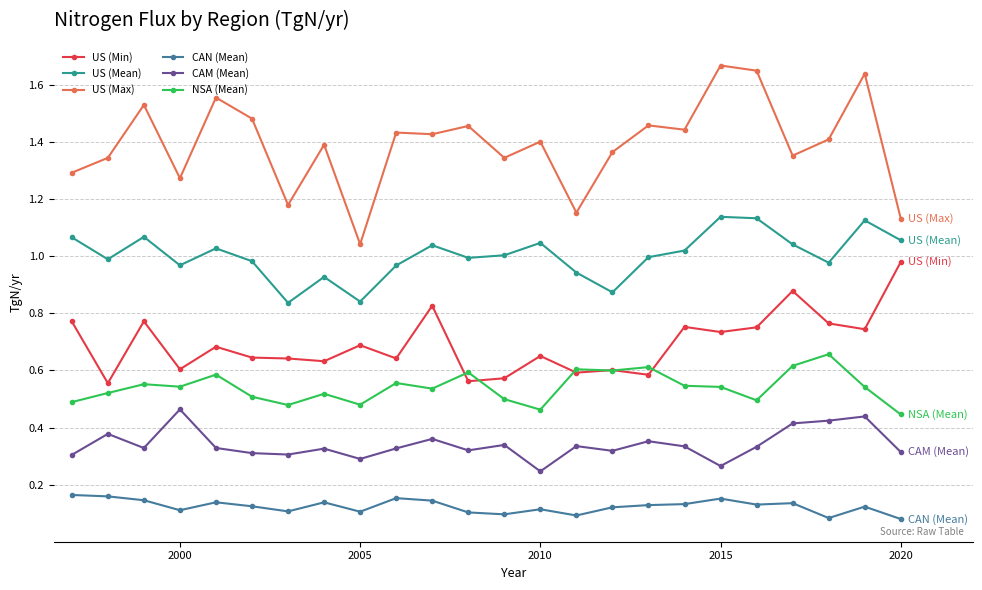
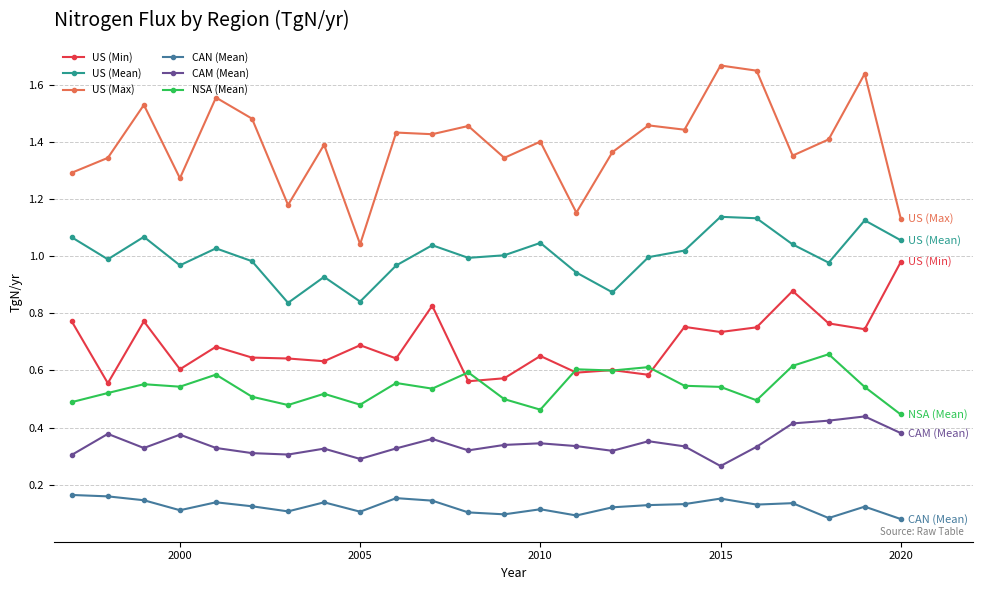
CAM (Mean), 2000: 0.46 -> 0.38
CAM (Mean), 2010: 0.25 -> 0.35
CAM (Mean), 2020: 0.31 -> 0.38
